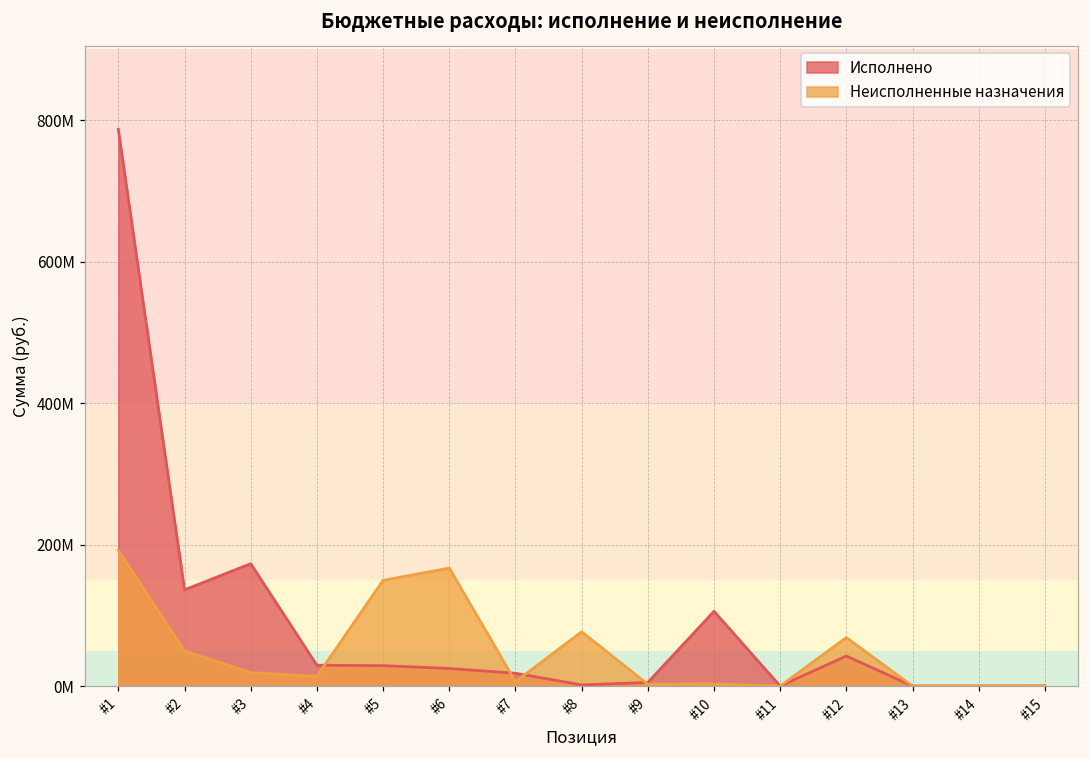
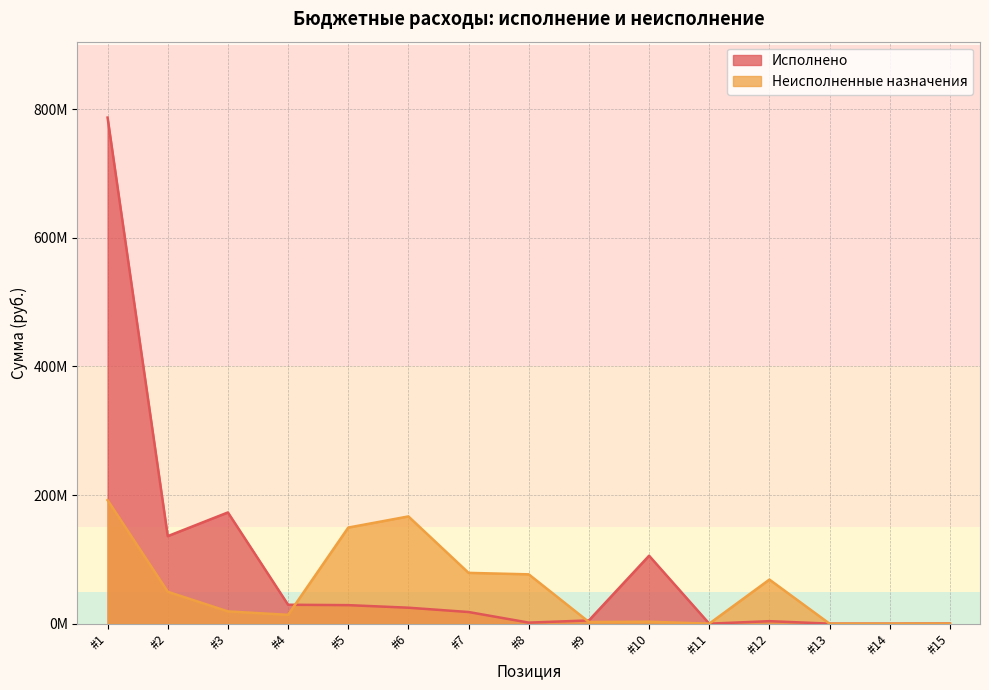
Неисполненные назначения, #7: 10000000 -> 80000000
Исполнено, #12: 40000000 -> 0
